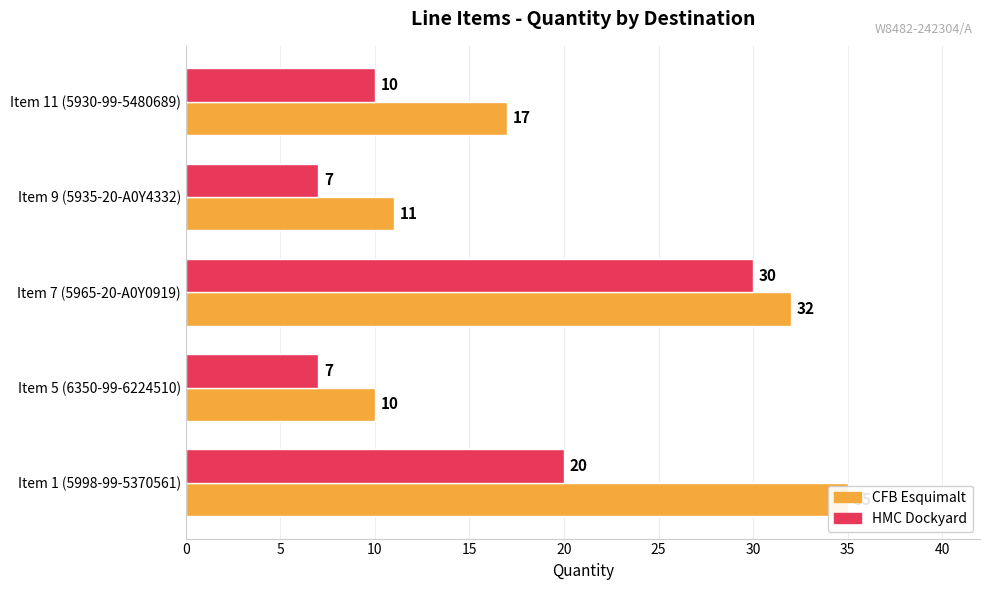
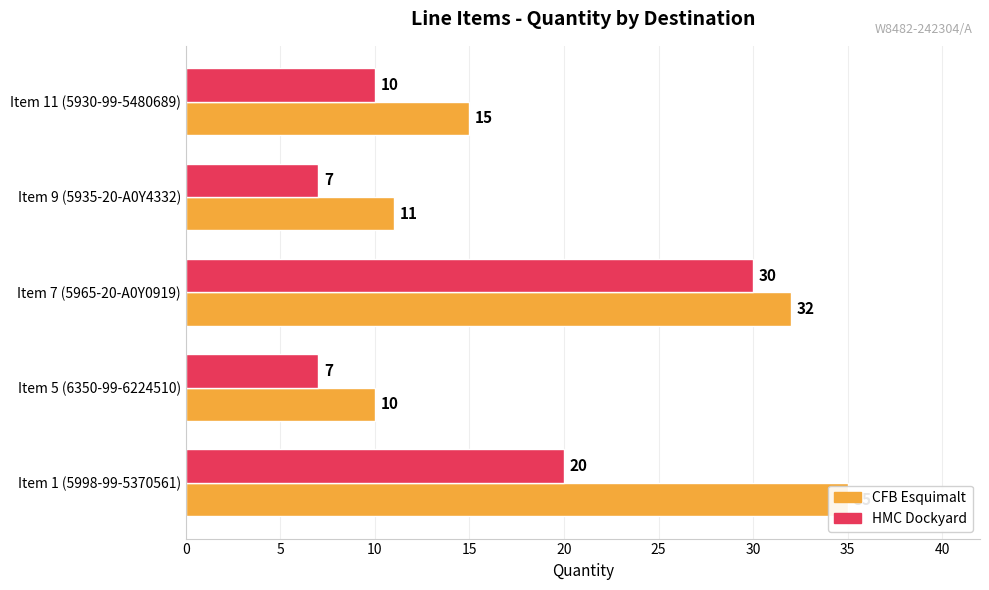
CFB Esquimalt, Item 11 (5930-99-5480689): 17 -> 15
